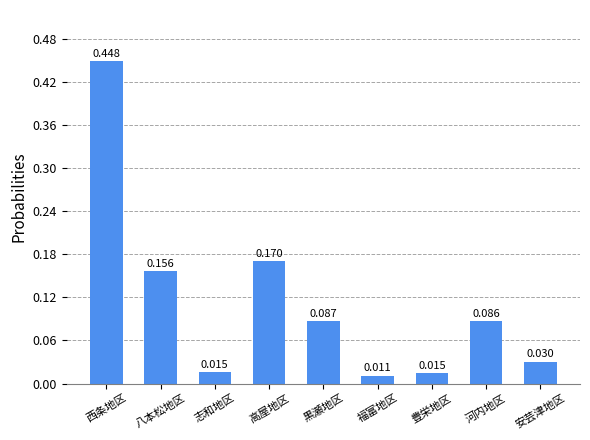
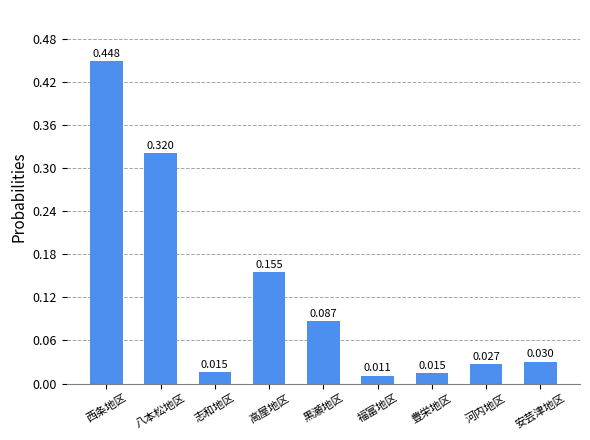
八本松地区: 0.156 -> 0.320
高屋地区: 0.170 -> 0.155
河内地区: 0.086 -> 0.027
